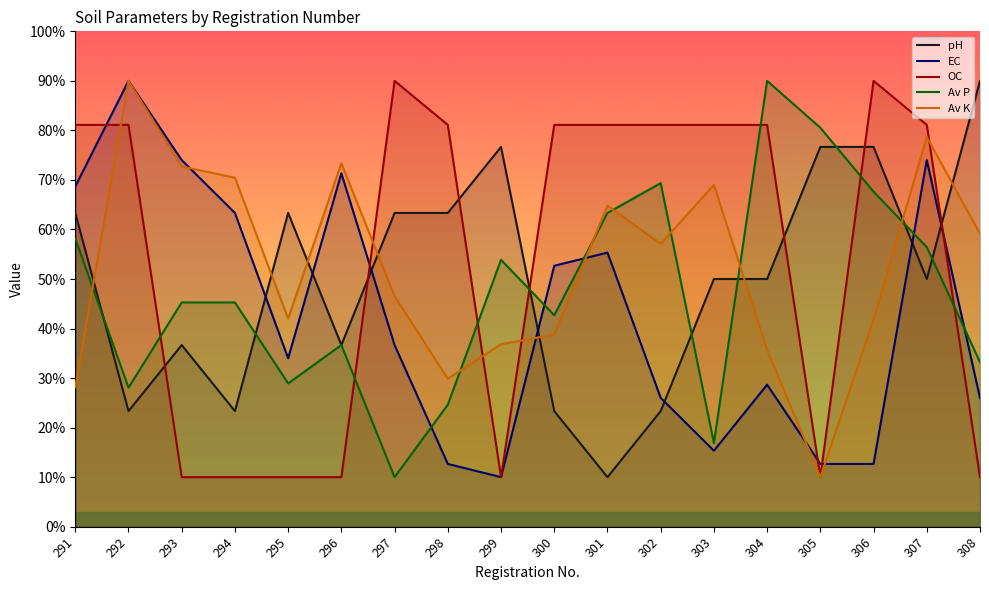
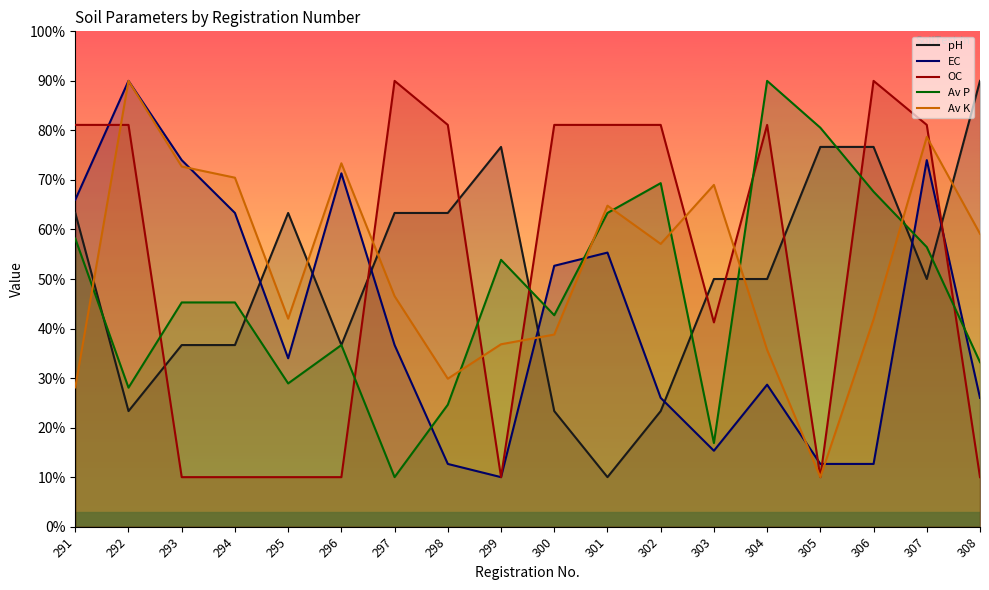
EC, 291: 69% -> 66%
pH, 294: 23% -> 37%
OC, 303: 81% -> 41%
